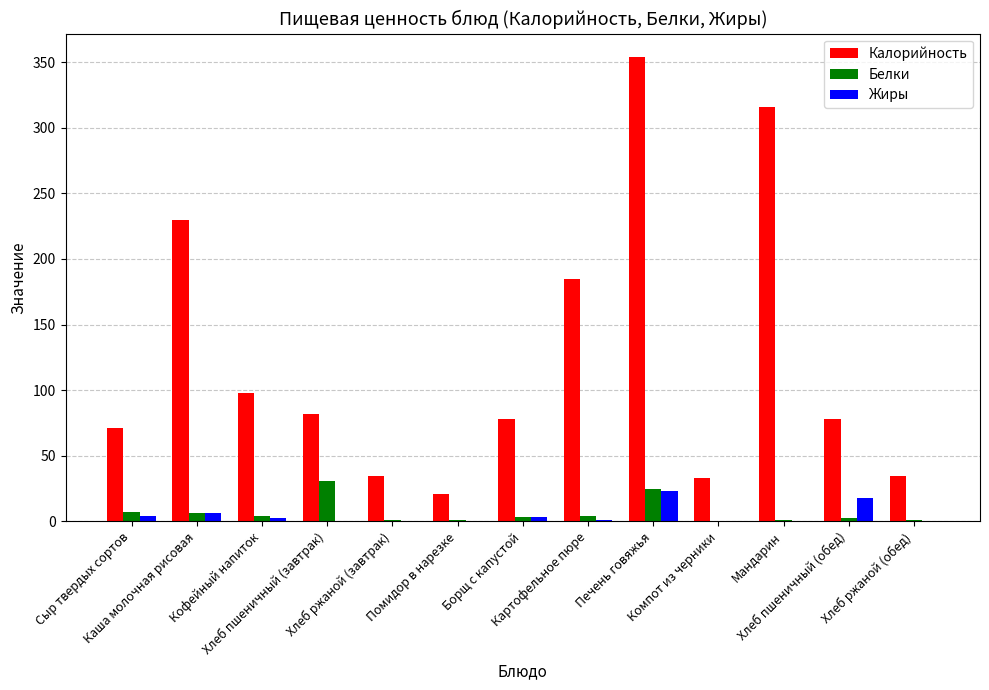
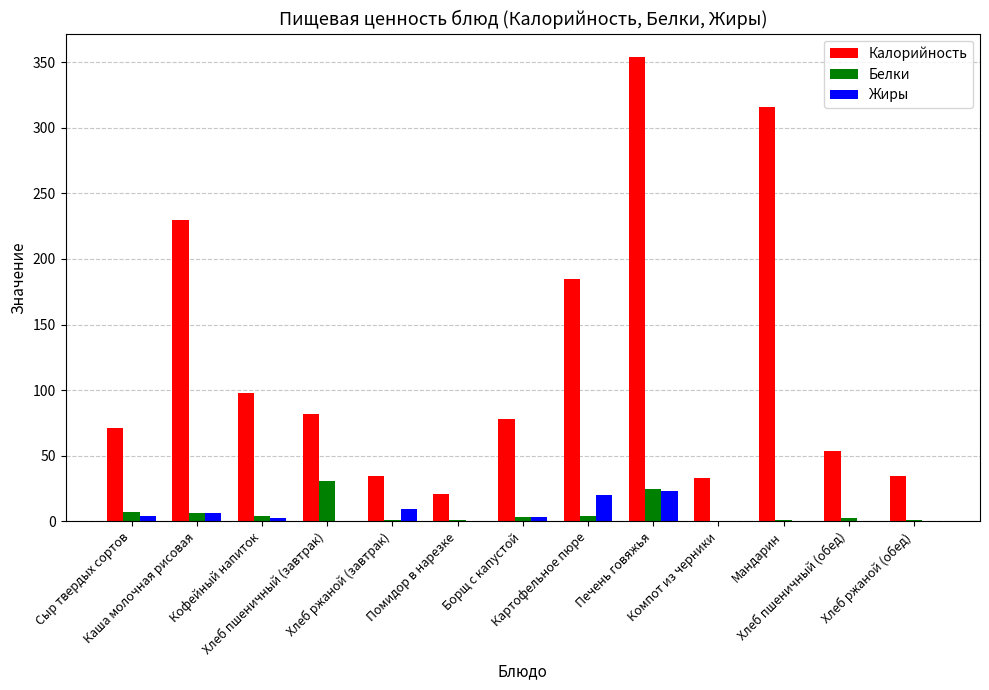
Жиры, Хлеб ржаной (завтрак): 0 -> 9
Жиры, Картофельное пюре: 1 -> 20
Калорийность, Хлеб пшеничный (обед): 78 -> 54
Жиры, Хлеб пшеничный (обед): 18 -> 0
